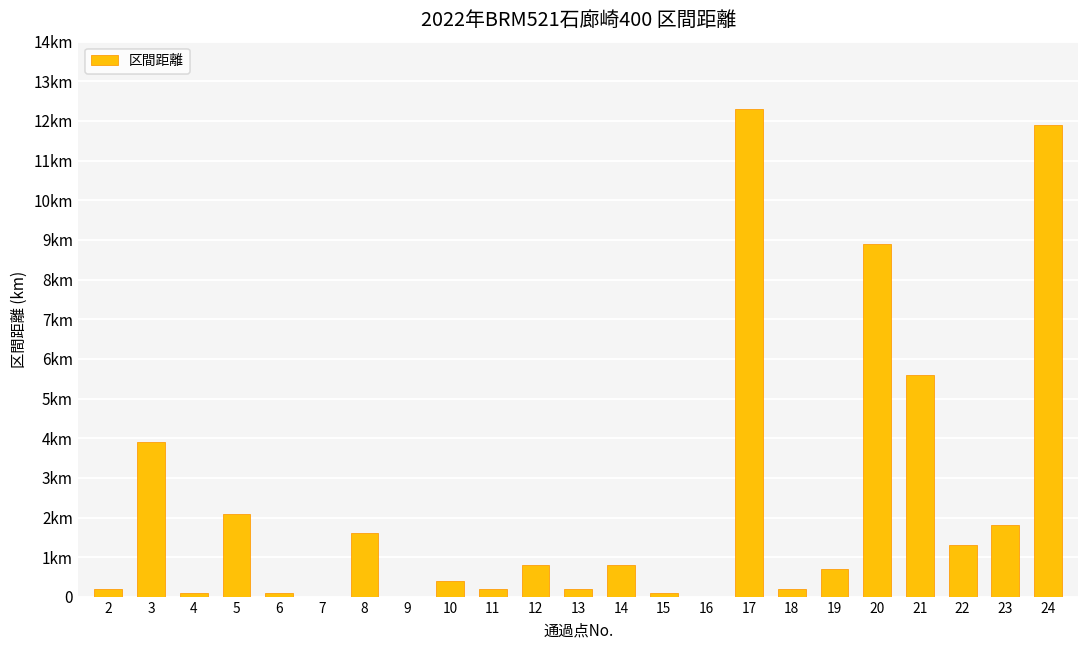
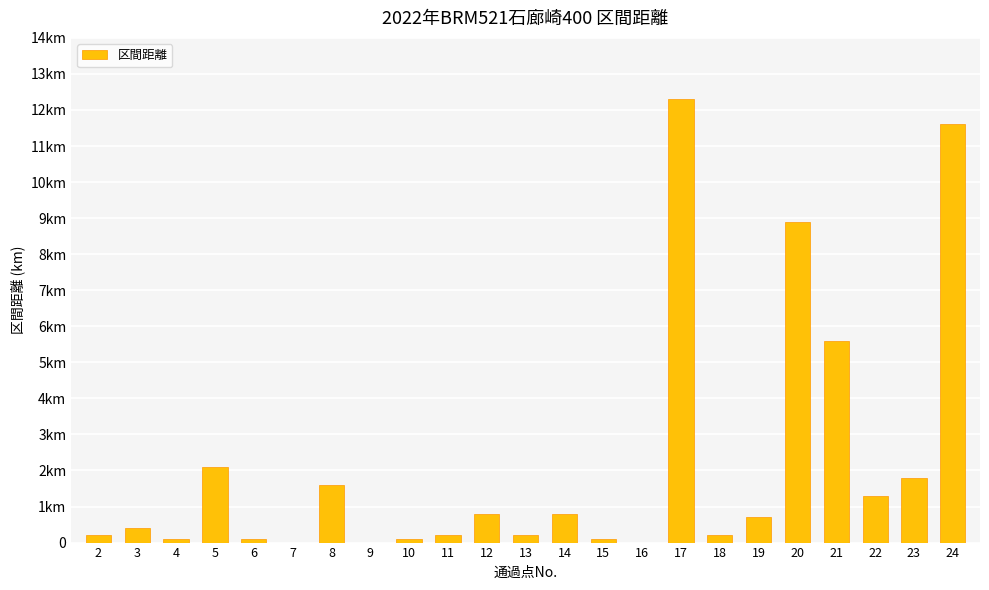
3: 3.9km -> 0.4km
10: 0.4km -> 0.1km
24: 11.9km -> 11.6km
